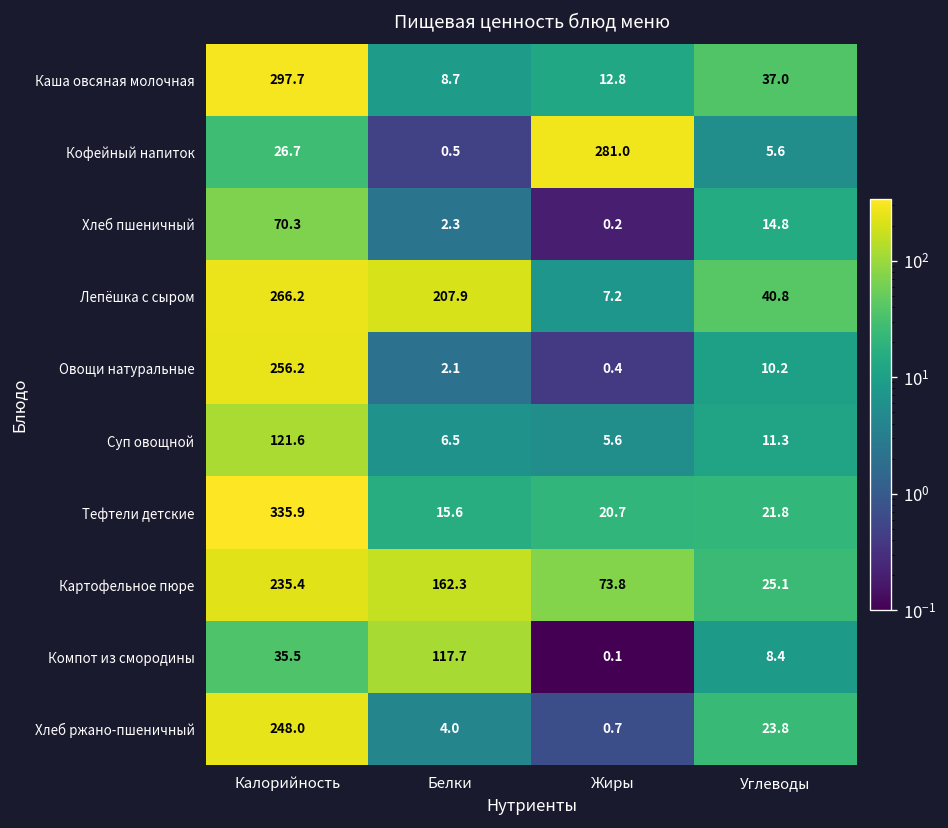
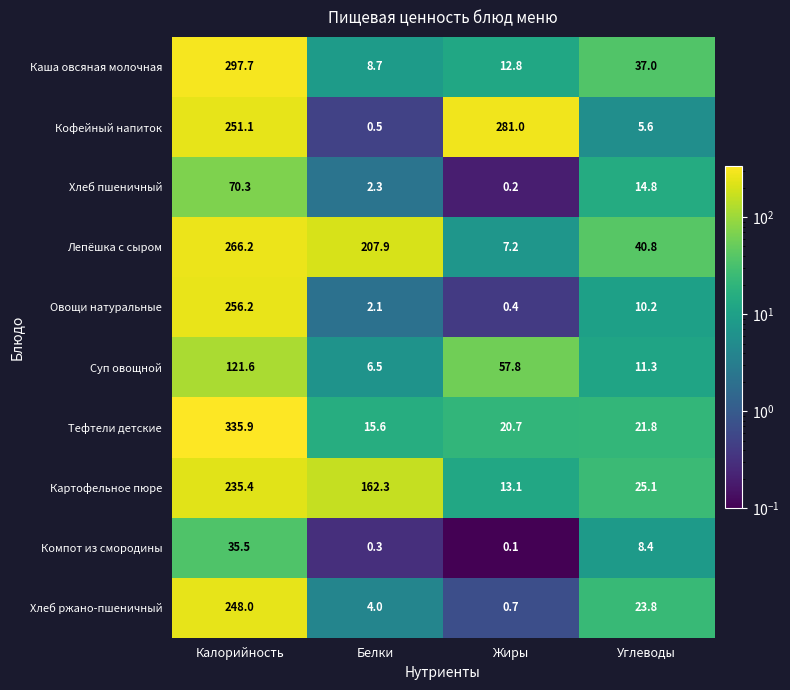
Кофейный напиток, Калорийность: 26.7 -> 251.1
Суп овощной, Жиры: 5.6 -> 57.8
Картофельное пюре, Жиры: 73.8 -> 13.1
Компот из смородины, Белки: 117.7 -> 0.3
